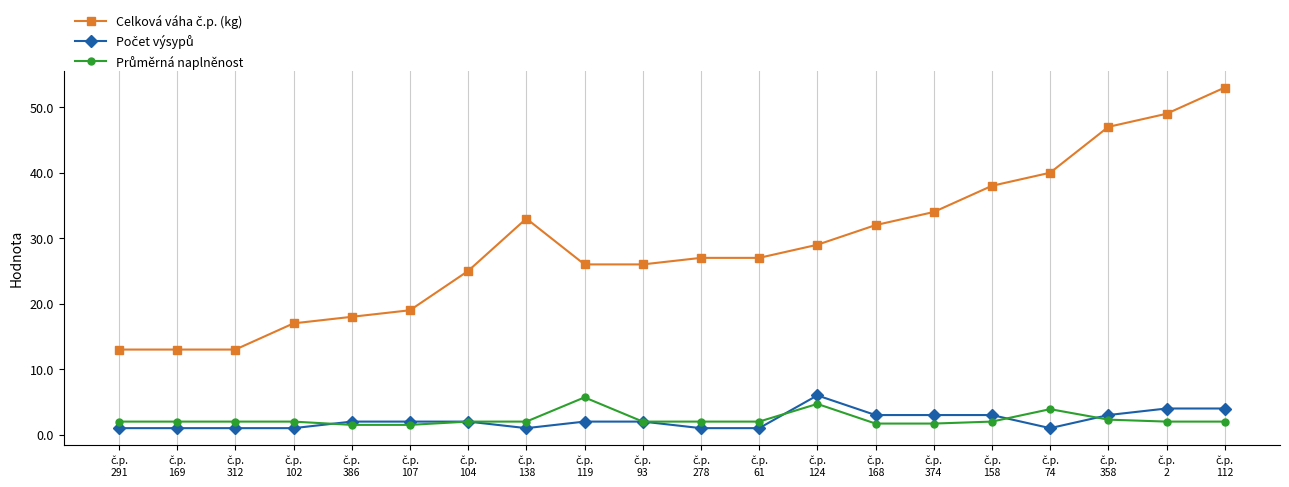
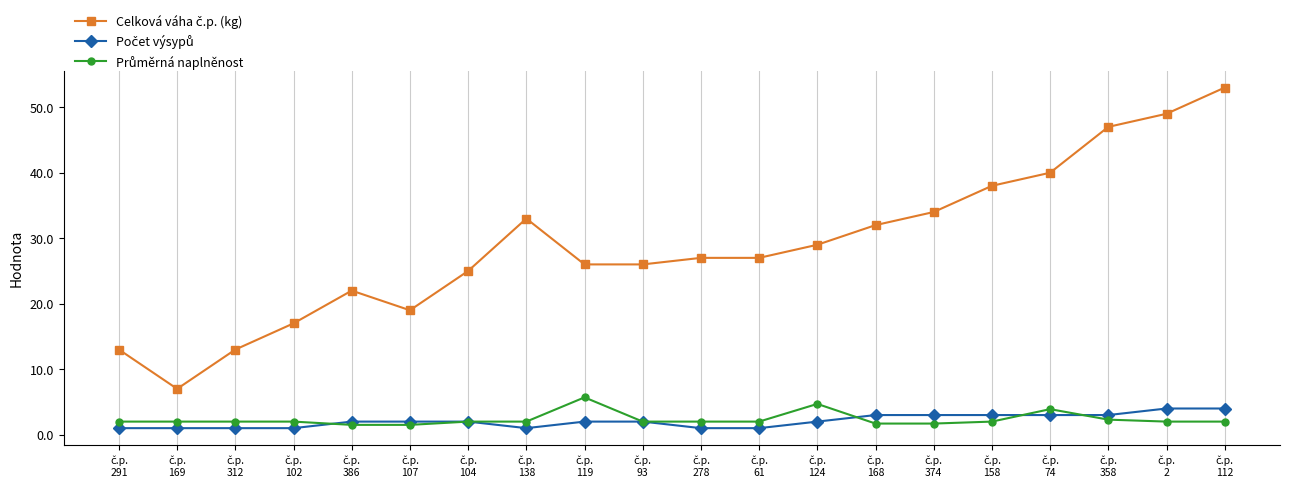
Celková váha č.p. (kg), č.p. 169: 13 -> 7
Celková váha č.p. (kg), č.p. 386: 18 -> 22
Počet výsypů, č.p. 124: 6 -> 2
Počet výsypů, č.p. 74: 1 -> 3
